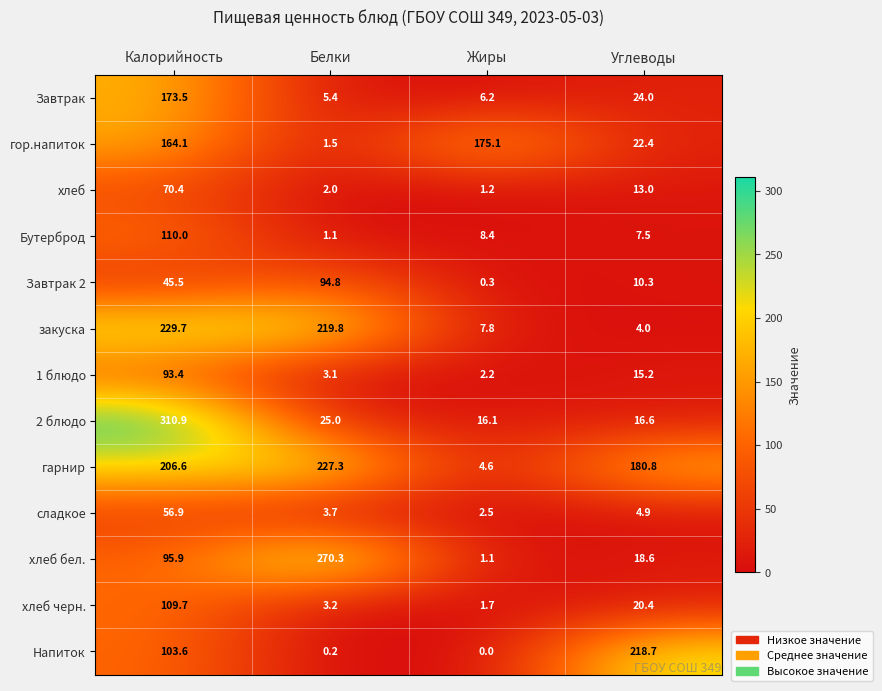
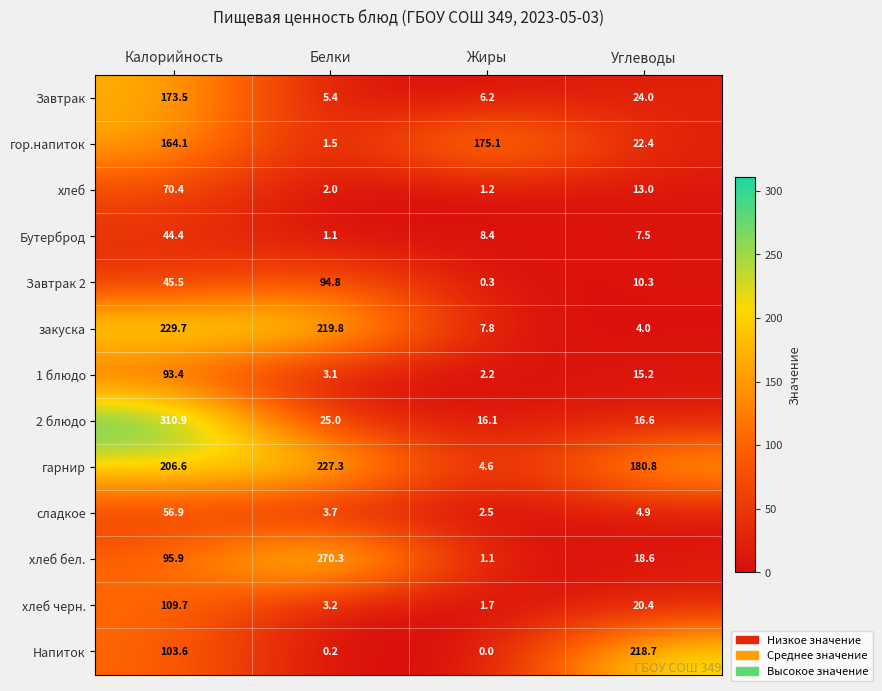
Бутерброд, Калорийность: 110.0 -> 44.4
